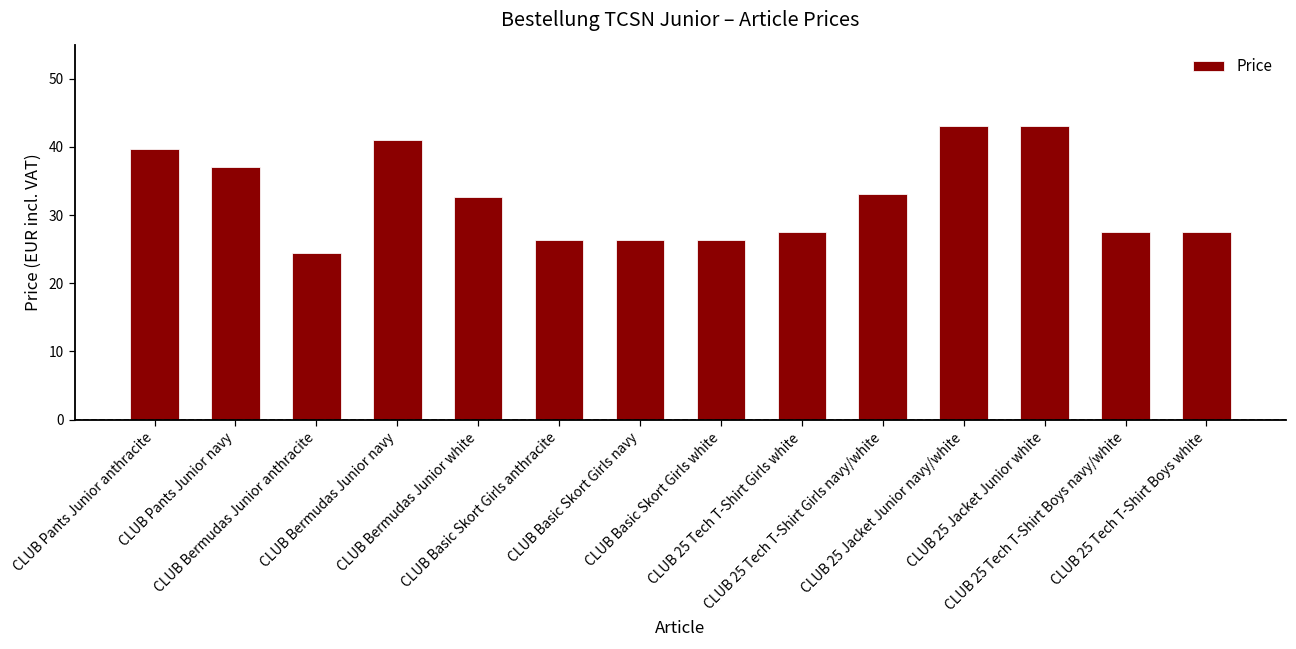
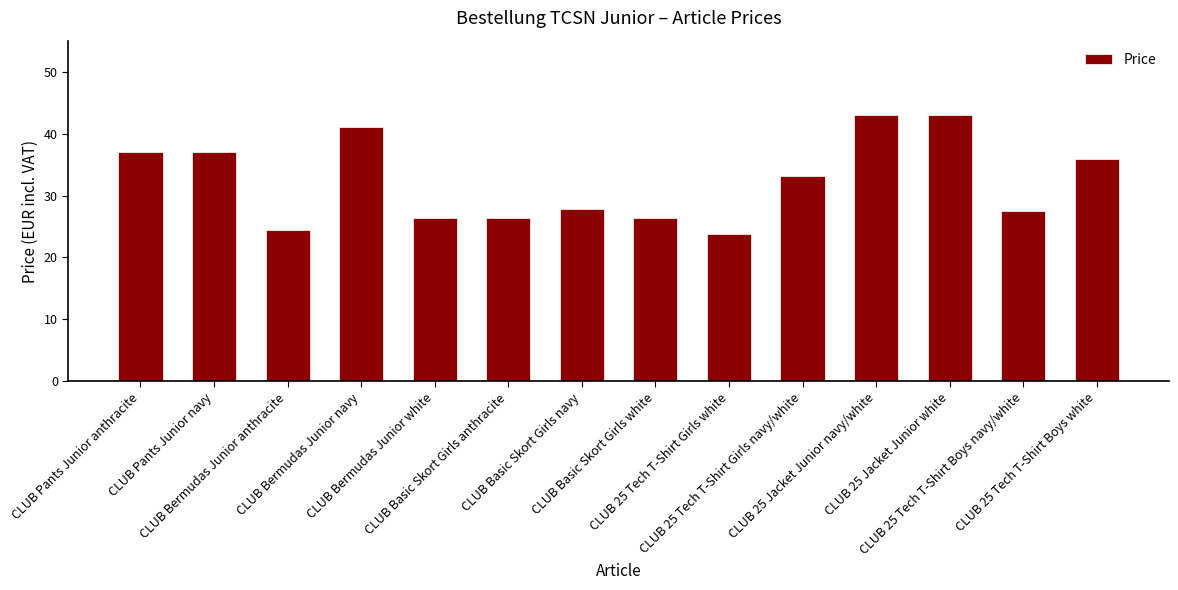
CLUB Pants Junior anthracite: 40 -> 37
CLUB Bermudas Junior white: 33 -> 26
CLUB Basic Skort Girls navy: 26 -> 28
CLUB 25 Tech T-Shirt Girls white: 28 -> 24
CLUB 25 Tech T-Shirt Boys white: 28 -> 36
